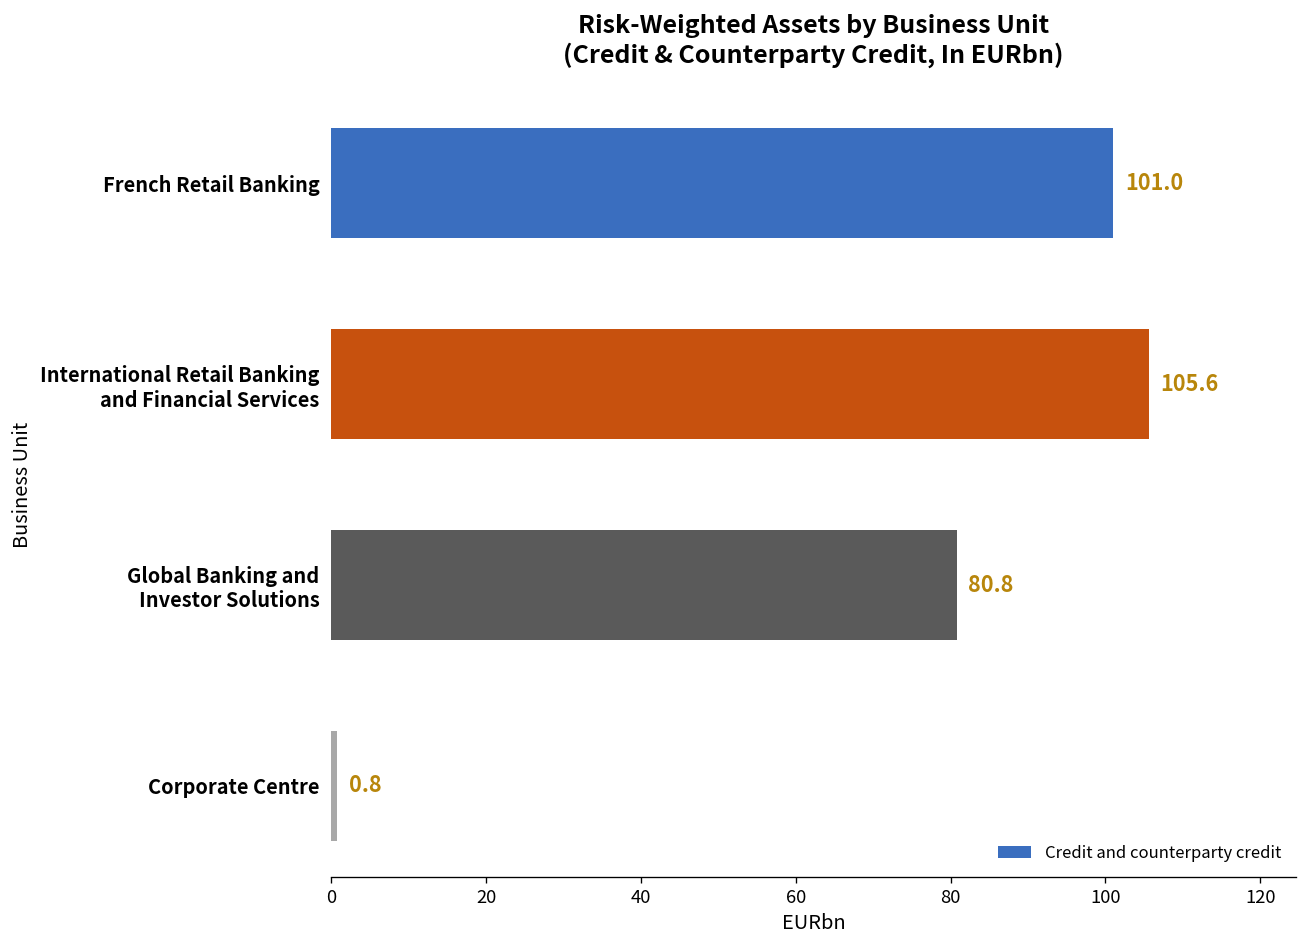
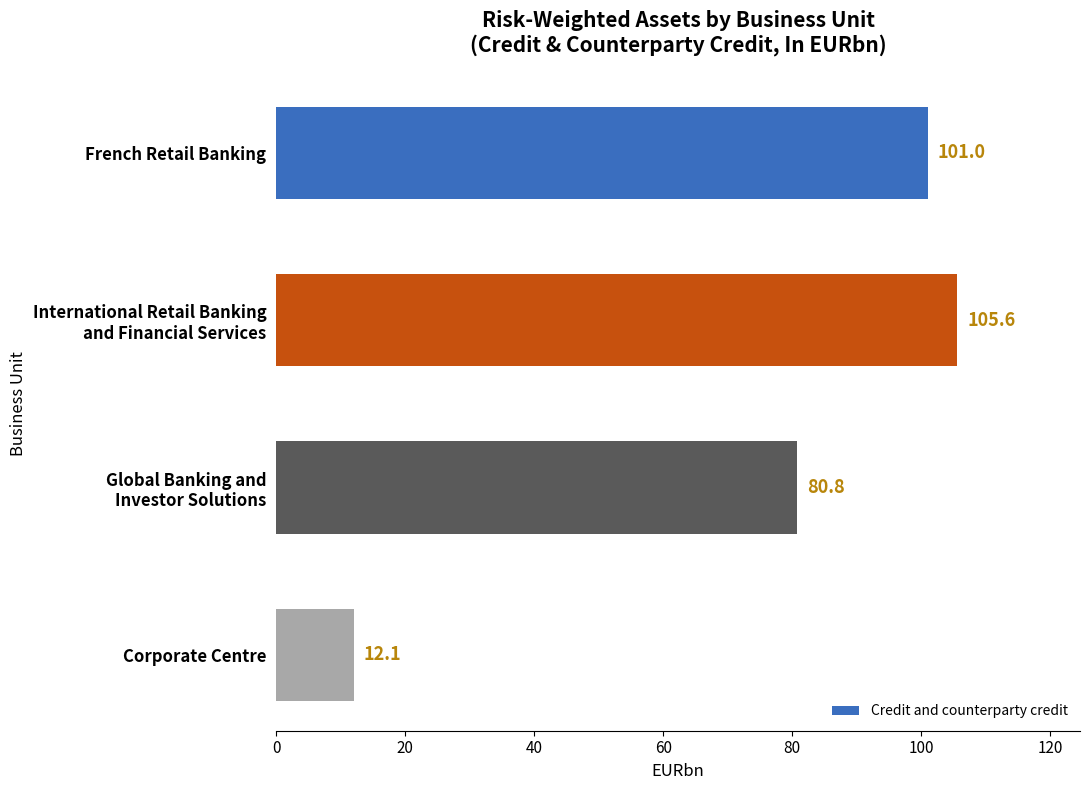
Corporate Centre: 0.8 -> 12.1
